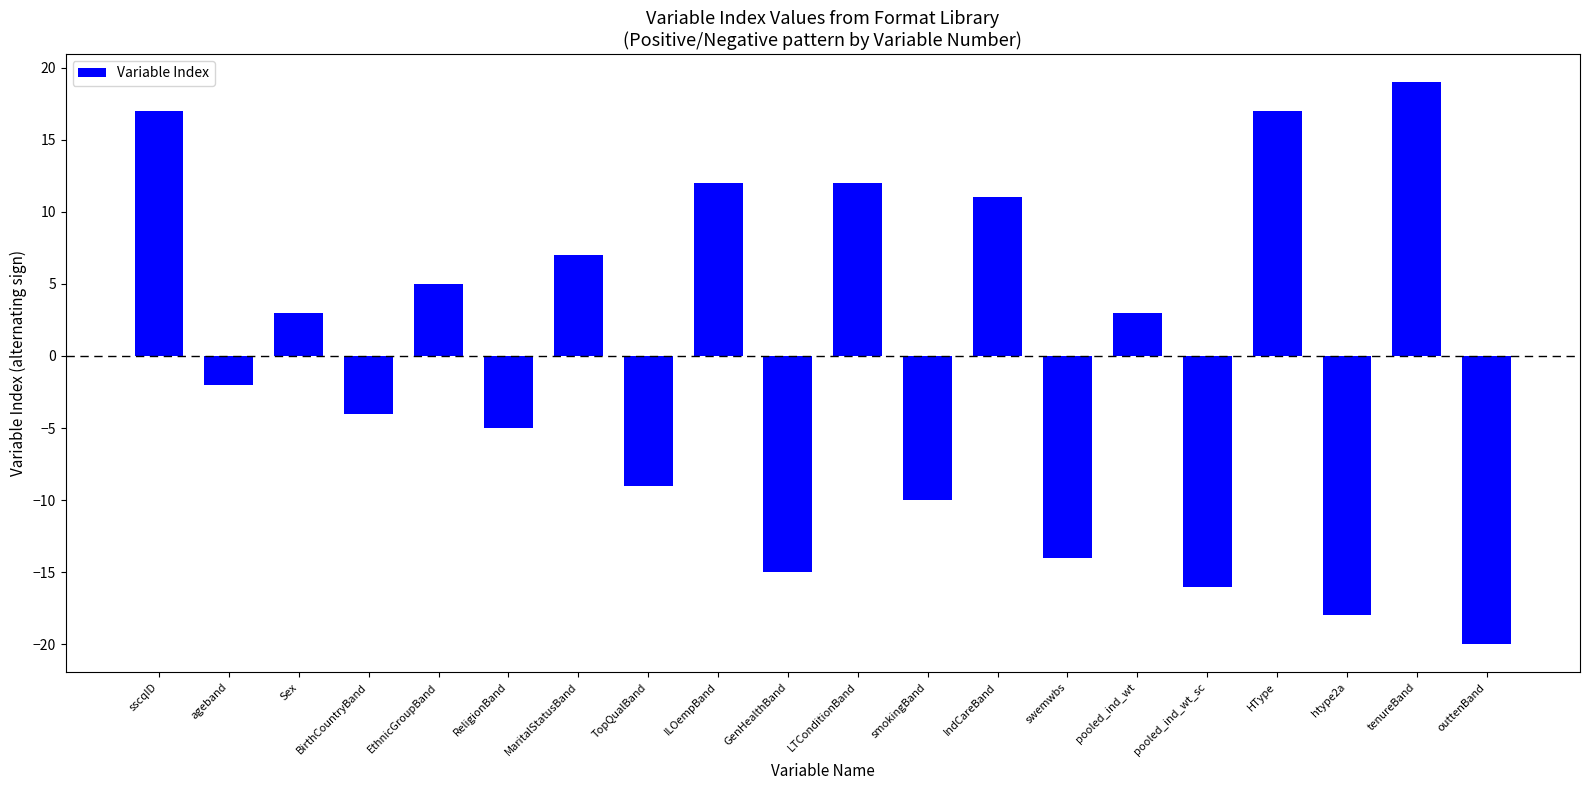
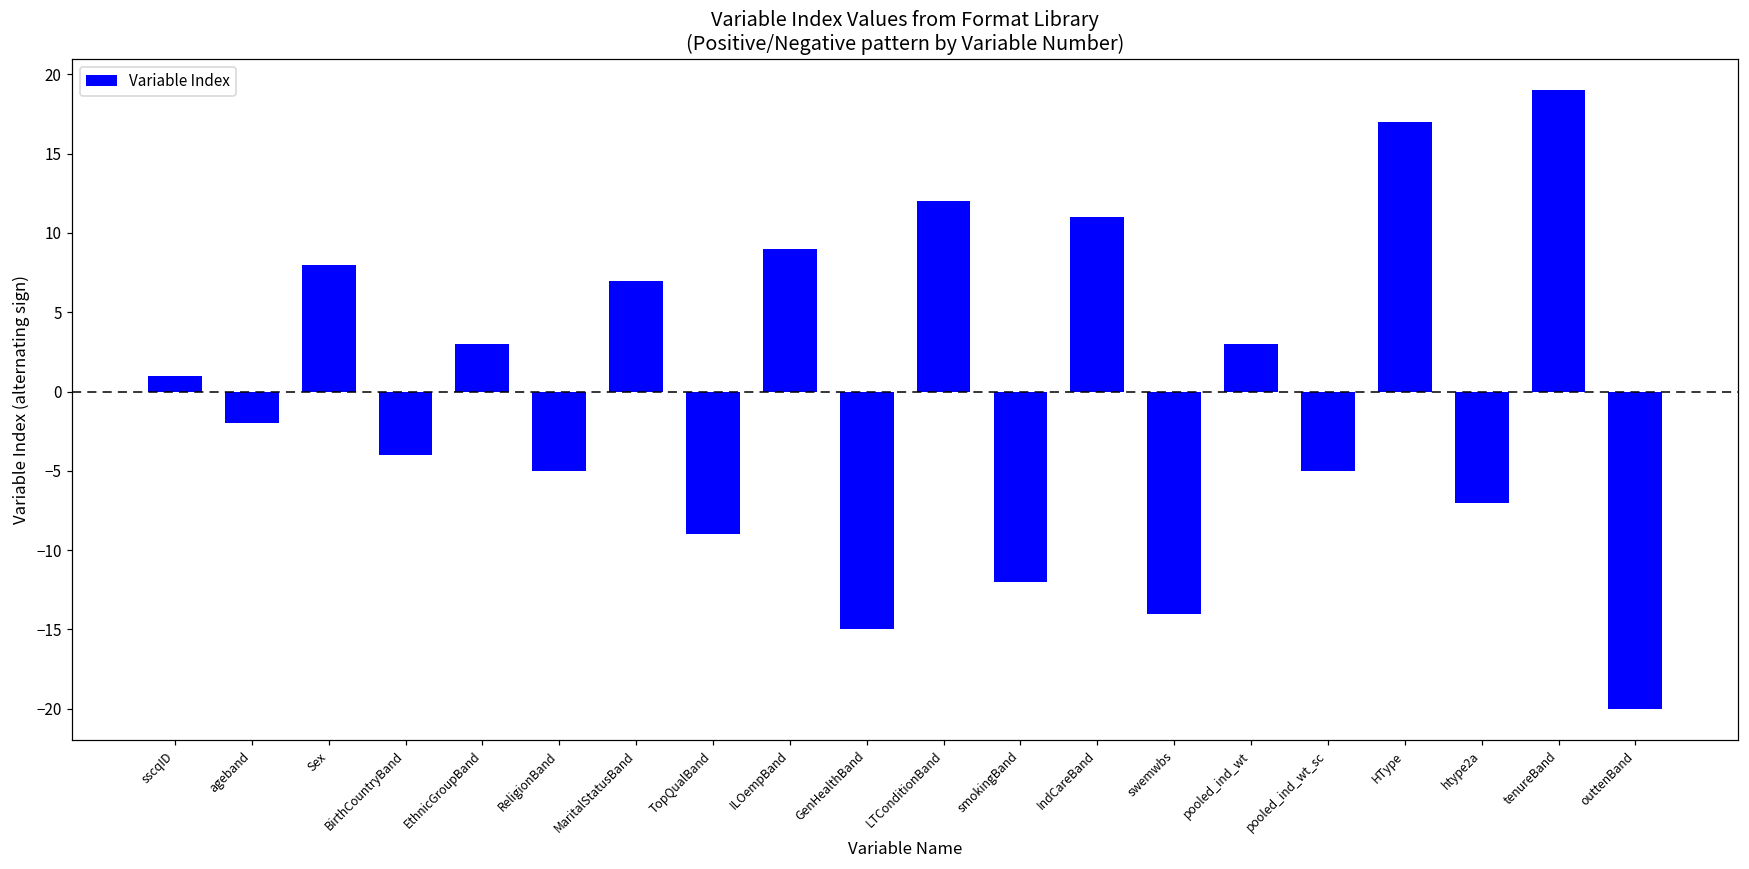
sscqID: 17 -> 1
Sex: 3 -> 8
EthnicGroupBand: 5 -> 3
ILOempBand: 12 -> 9
smokingBand: -10 -> -12
pooled_ind_wt_sc: -16 -> -5
htype2a: -18 -> -7
